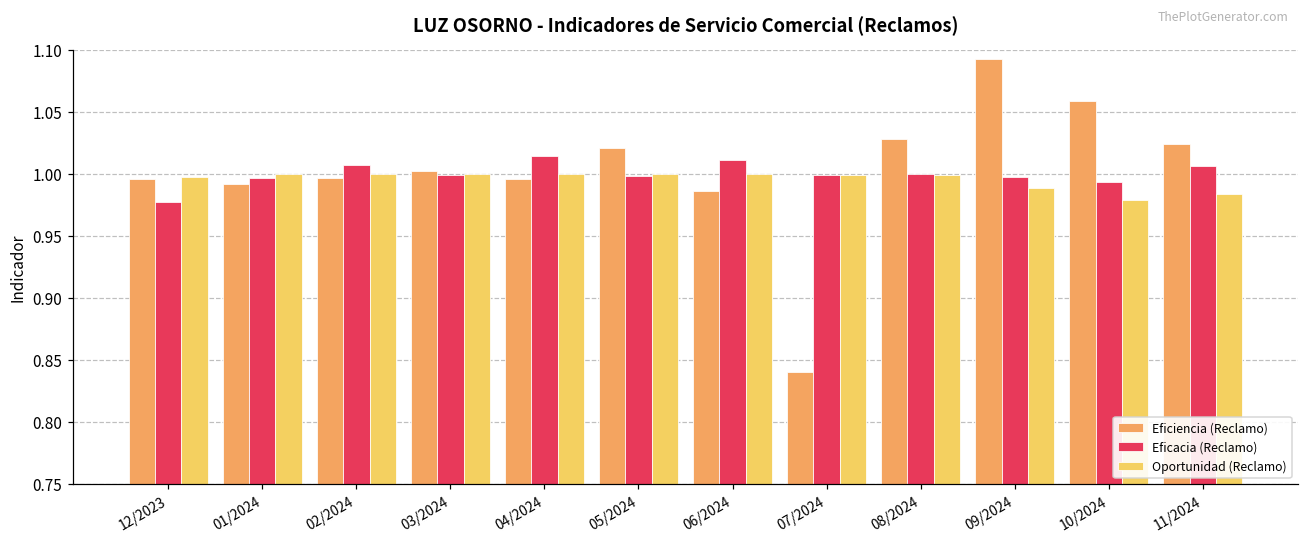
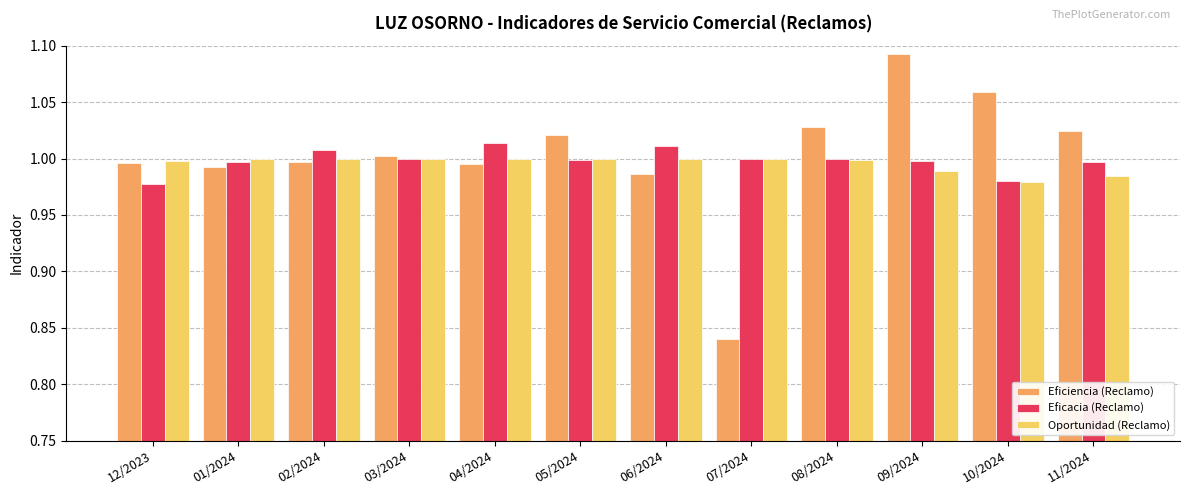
Eficacia (Reclamo), 10/2024: 0.993 -> 0.980
Eficacia (Reclamo), 11/2024: 1.006 -> 0.997
